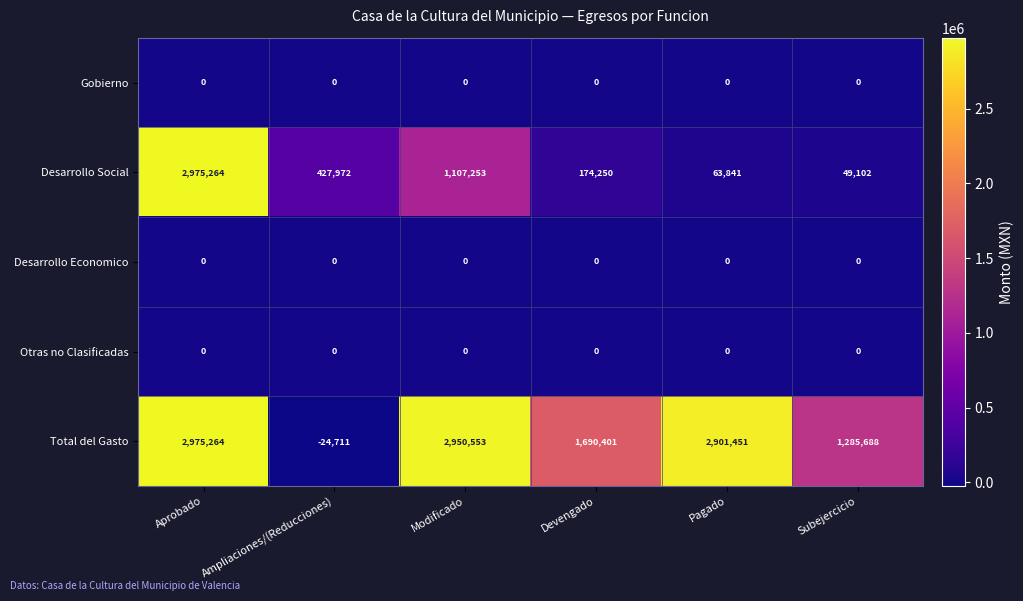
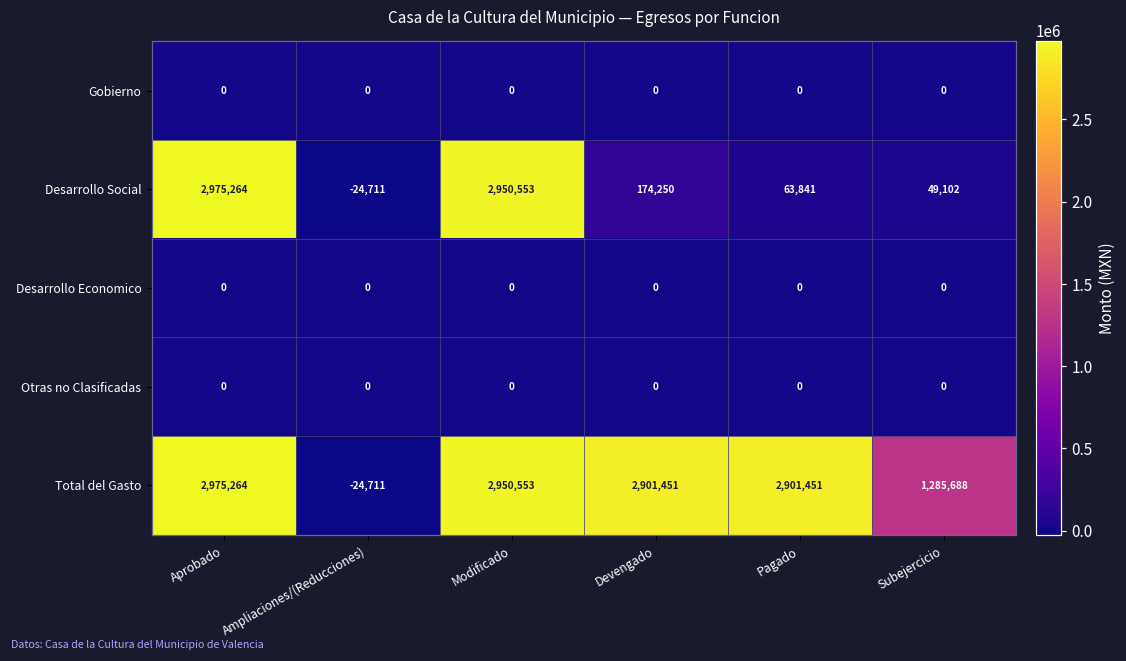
Desarrollo Social, Ampliaciones/(Reducciones): 427,972 -> -24,711
Desarrollo Social, Modificado: 1,107,253 -> 2,950,553
Total del Gasto, Devengado: 1,690,401 -> 2,901,451
